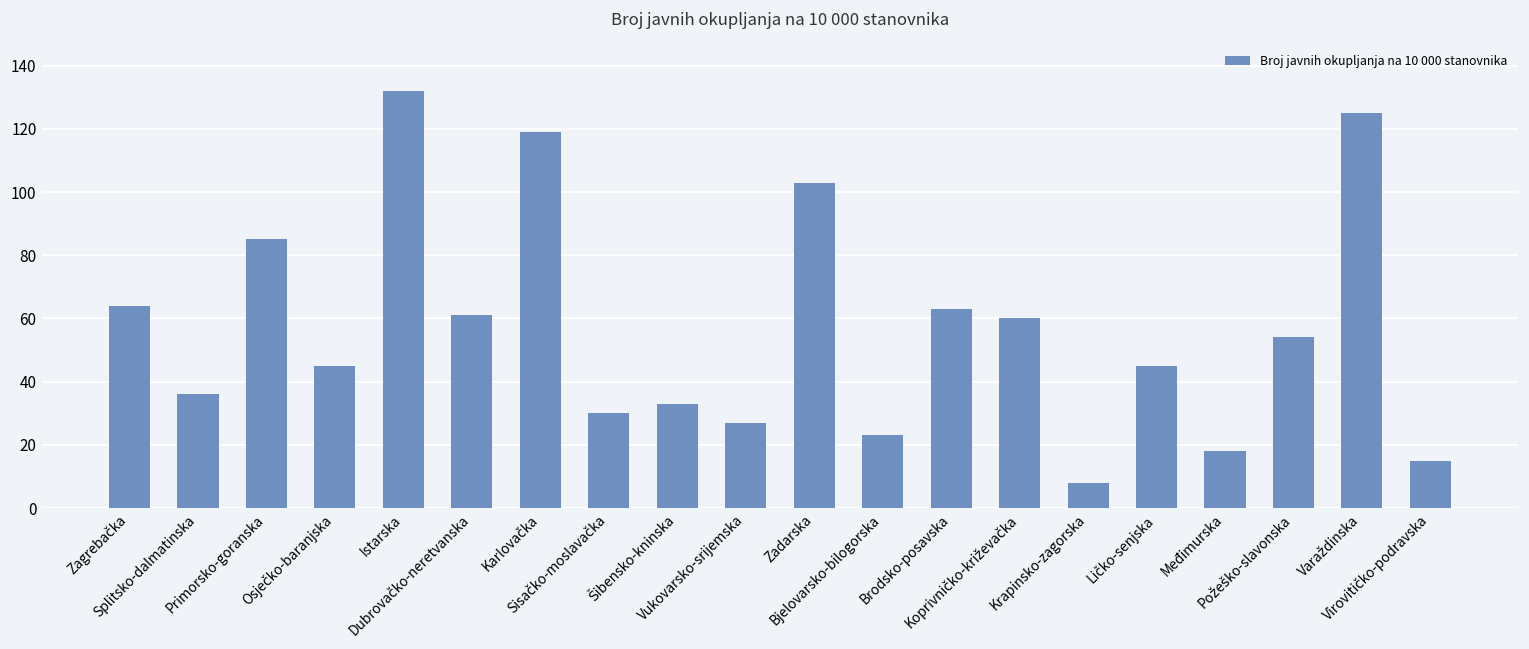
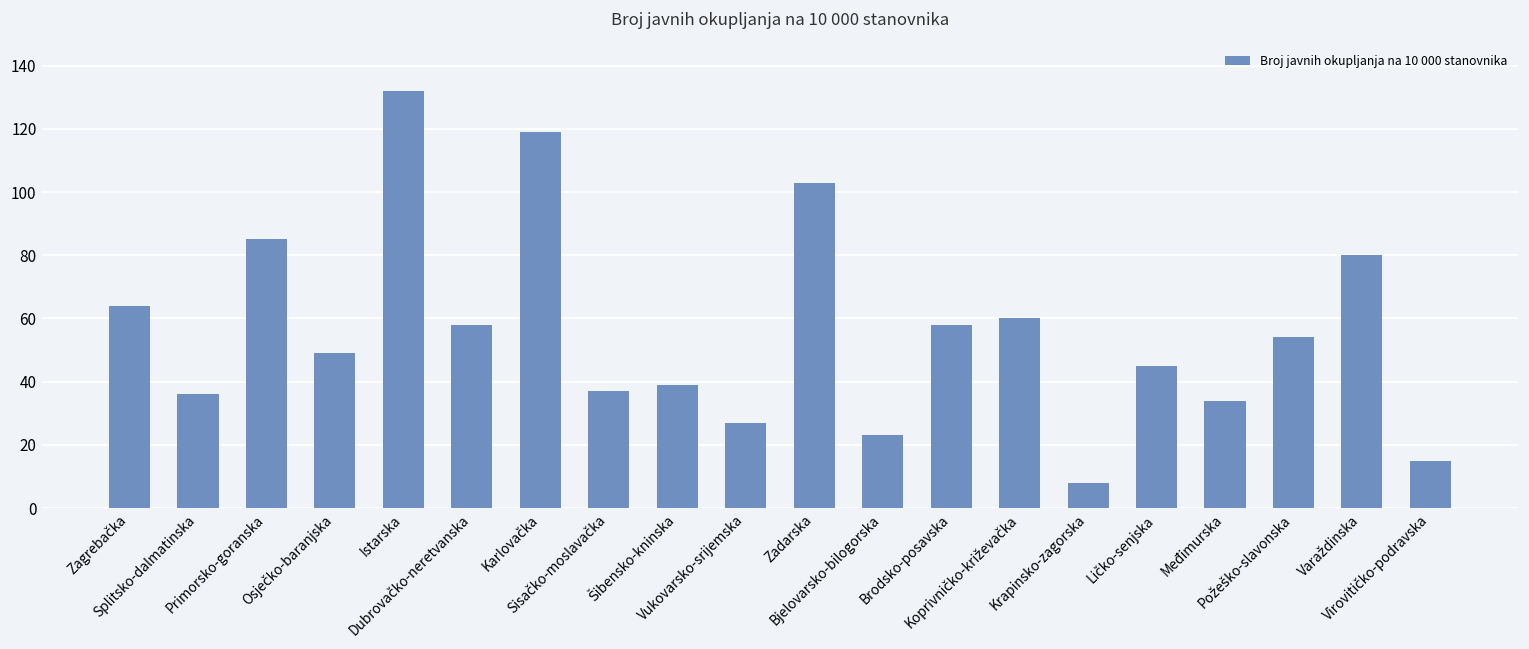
Osječko-baranjska: 45 -> 49
Dubrovačko-neretvanska: 61 -> 58
Sisačko-moslavačka: 30 -> 37
Šibensko-kninska: 33 -> 39
Brodsko-posavska: 63 -> 58
Međimurska: 18 -> 34
Varaždinska: 125 -> 80
